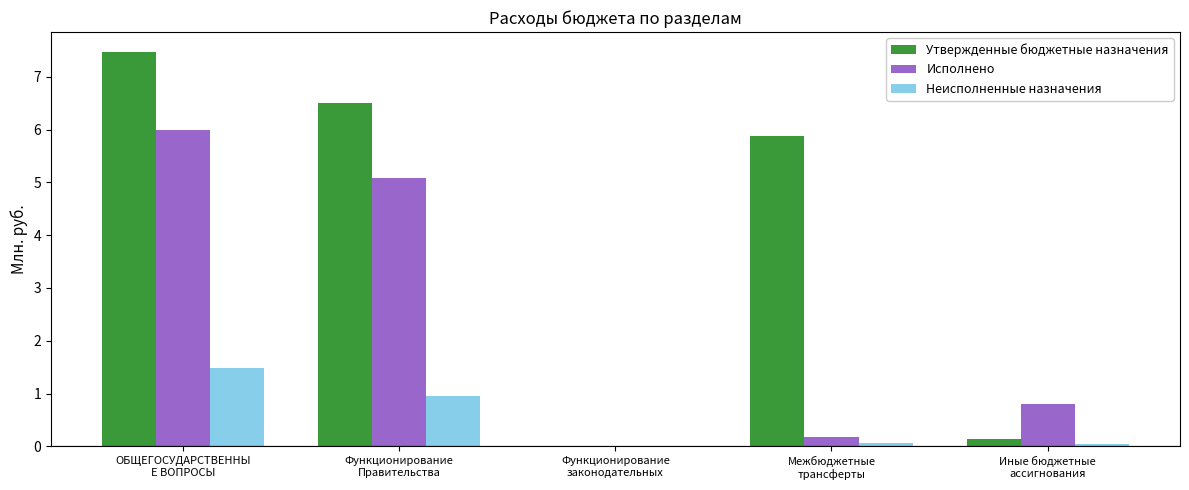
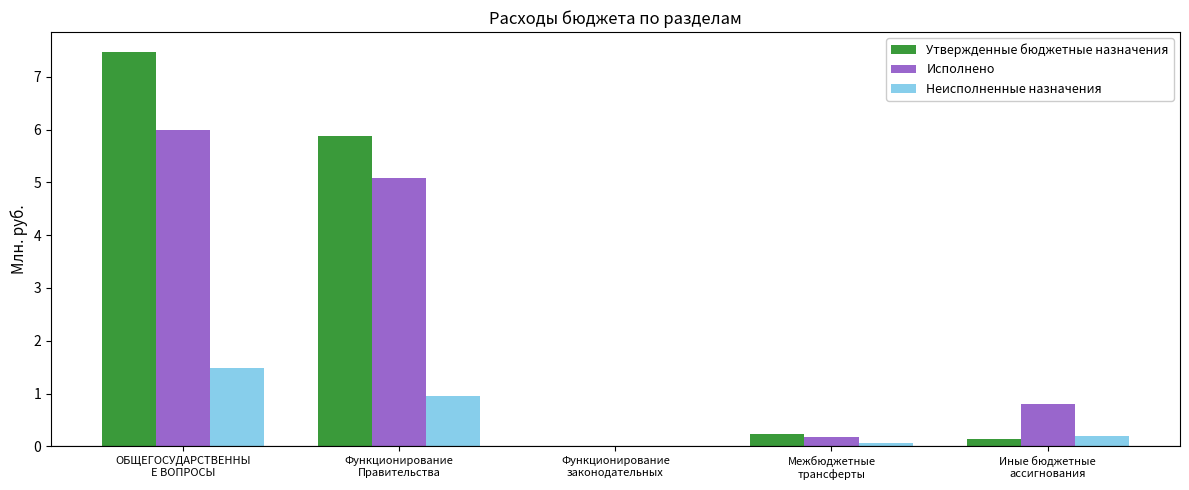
Утвержденные бюджетные назначения, Функционирование Правительства: 6.5 -> 5.9
Утвержденные бюджетные назначения, Межбюджетные трансферты: 5.9 -> 0.2
Неисполненные назначения, Иные бюджетные ассигнования: 0.0 -> 0.2
